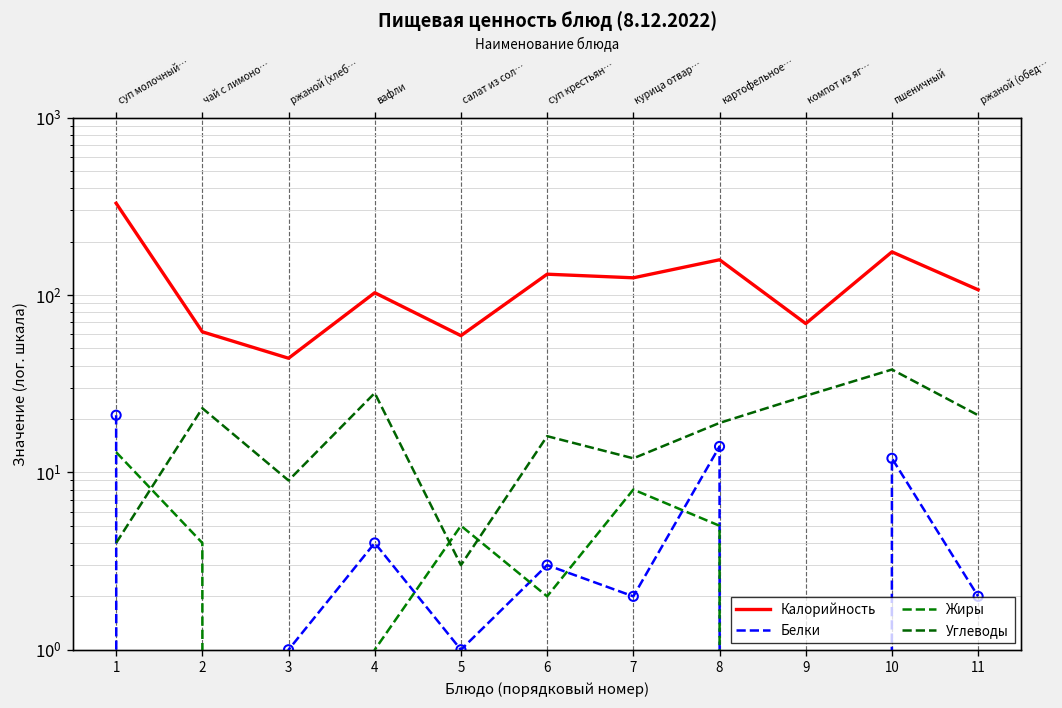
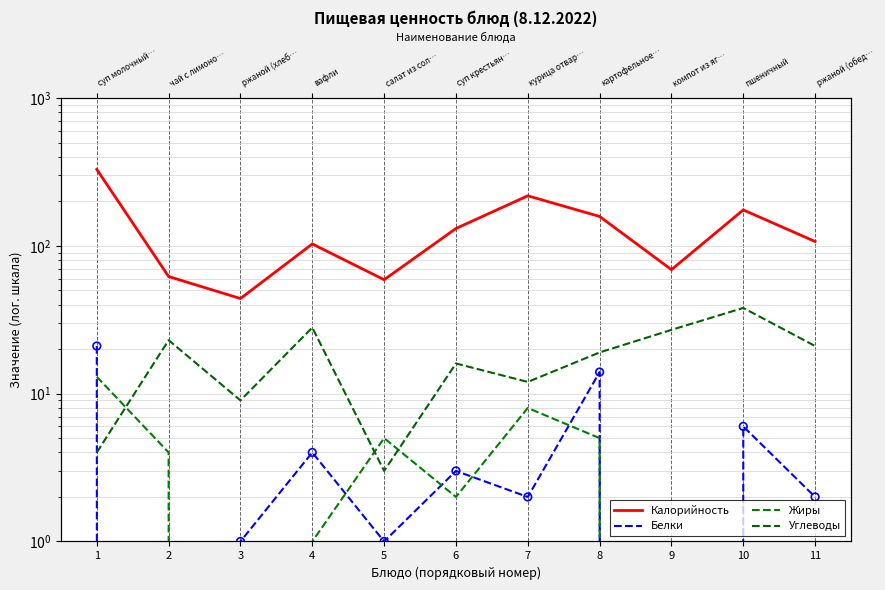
Калорийность, 7: 130 -> 220
Белки, 10: 12 -> 6
